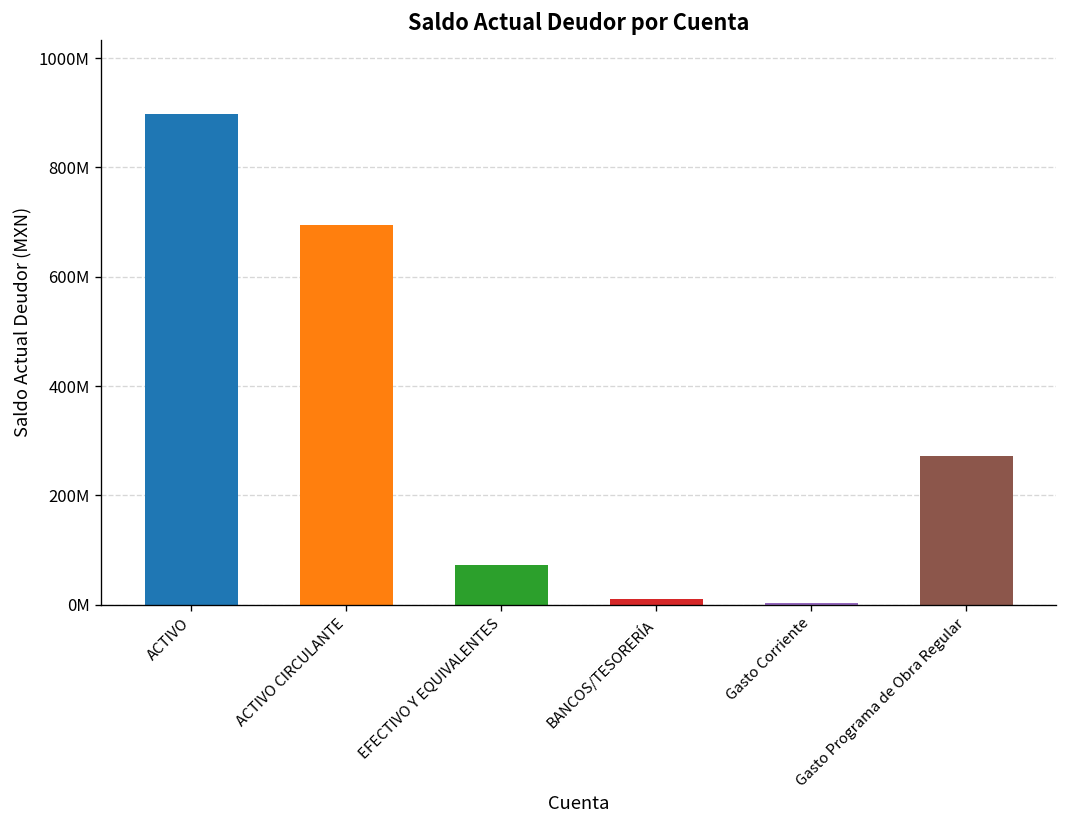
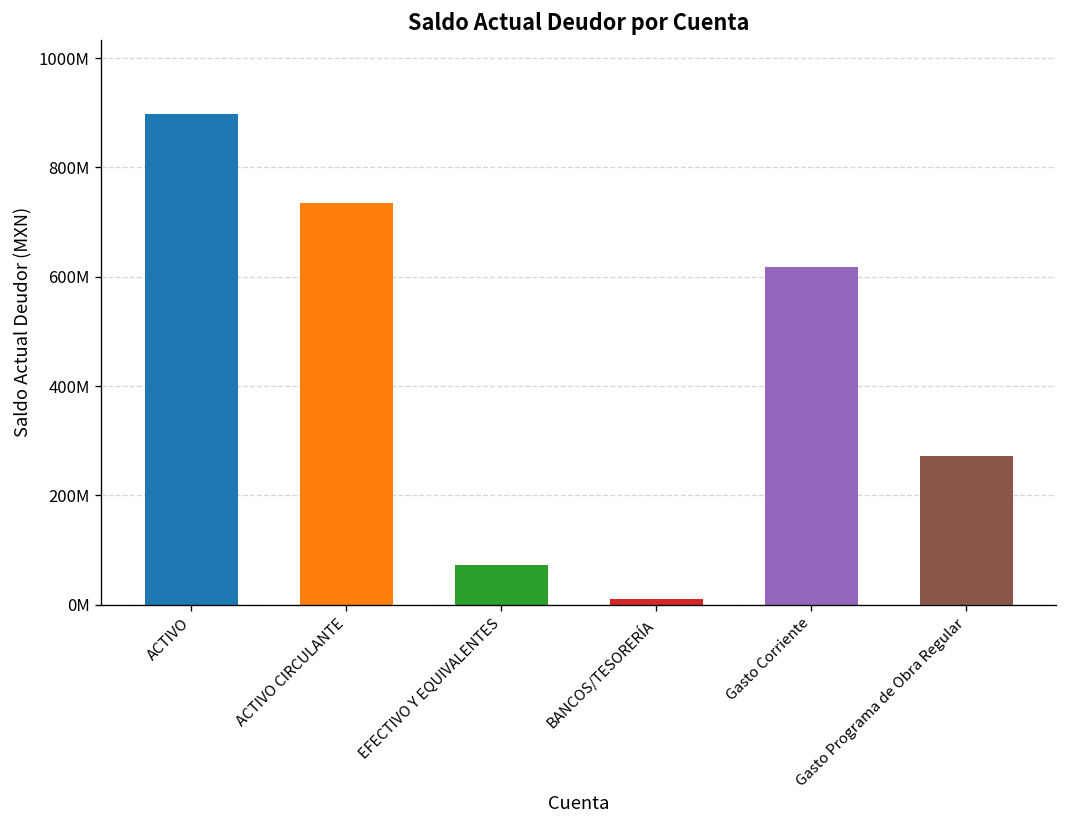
ACTIVO CIRCULANTE: 690000000 -> 740000000
Gasto Corriente: 0 -> 620000000
